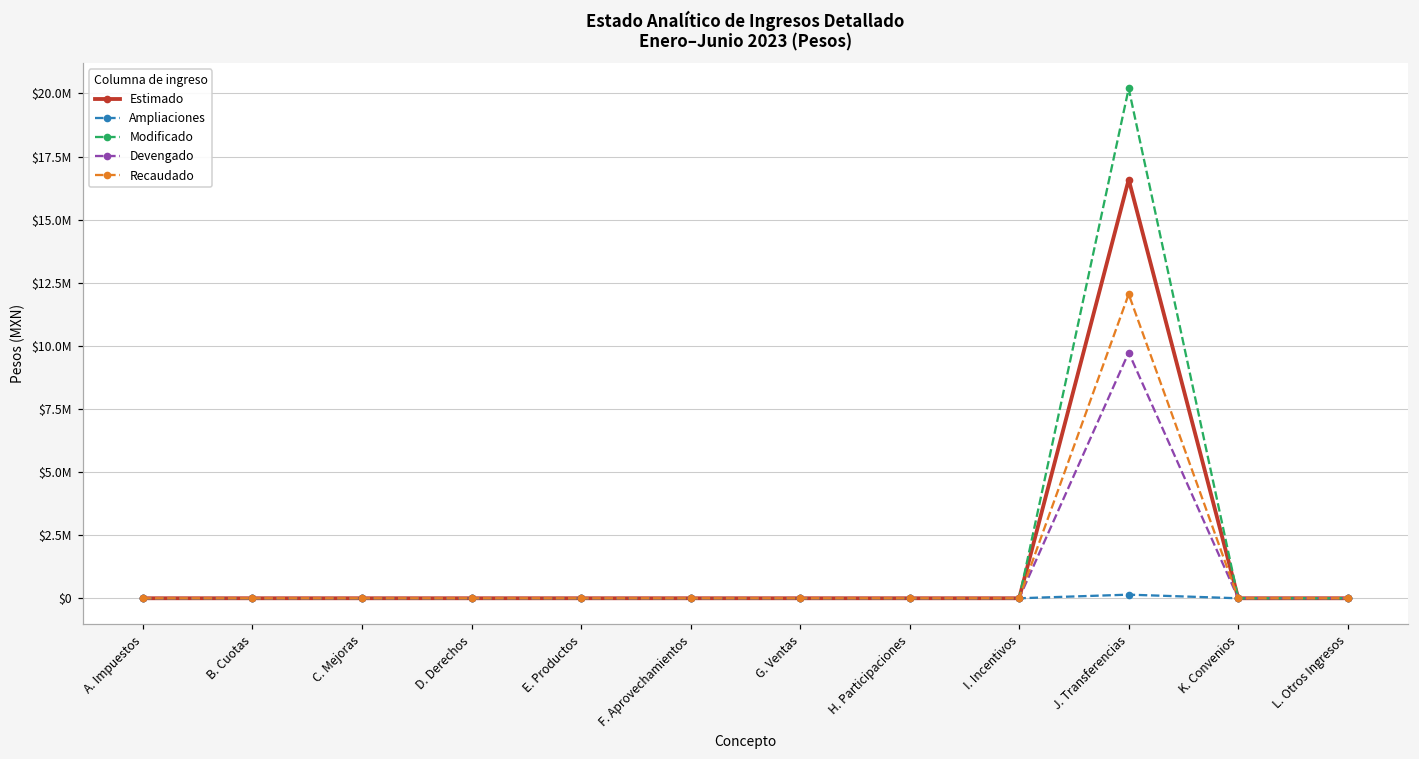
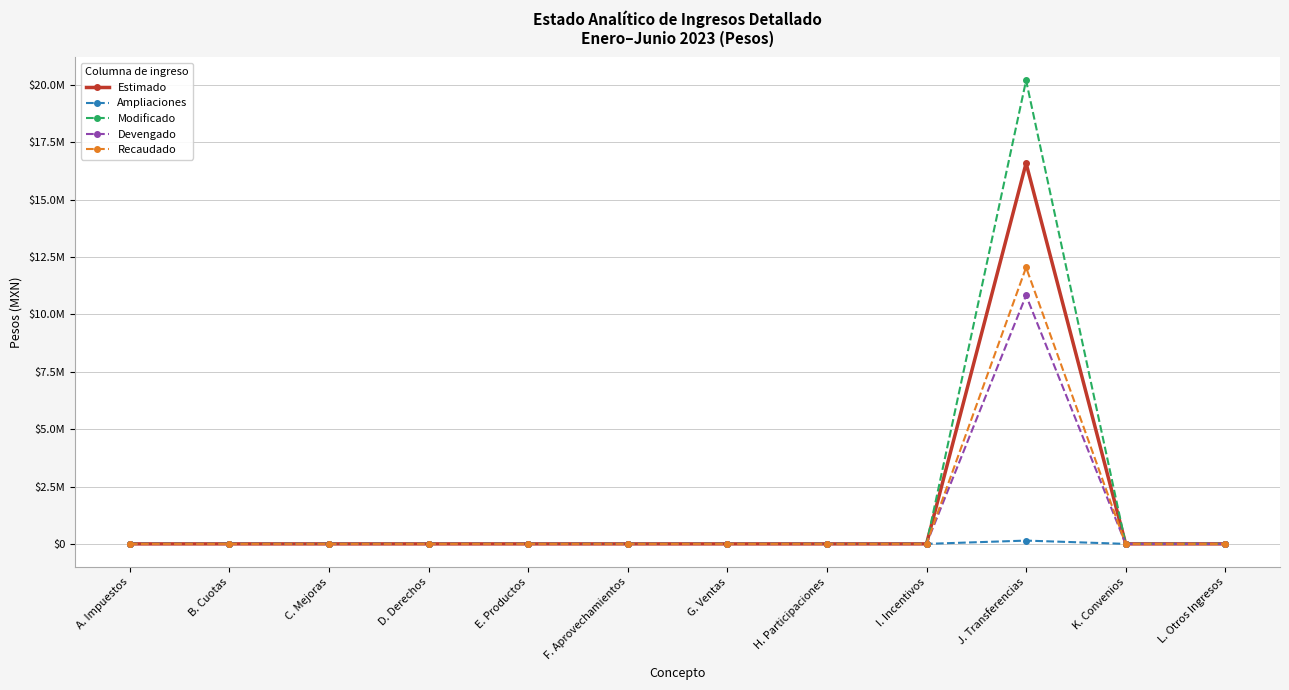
Devengado, J. Transferencias: $9700000 -> $10800000
